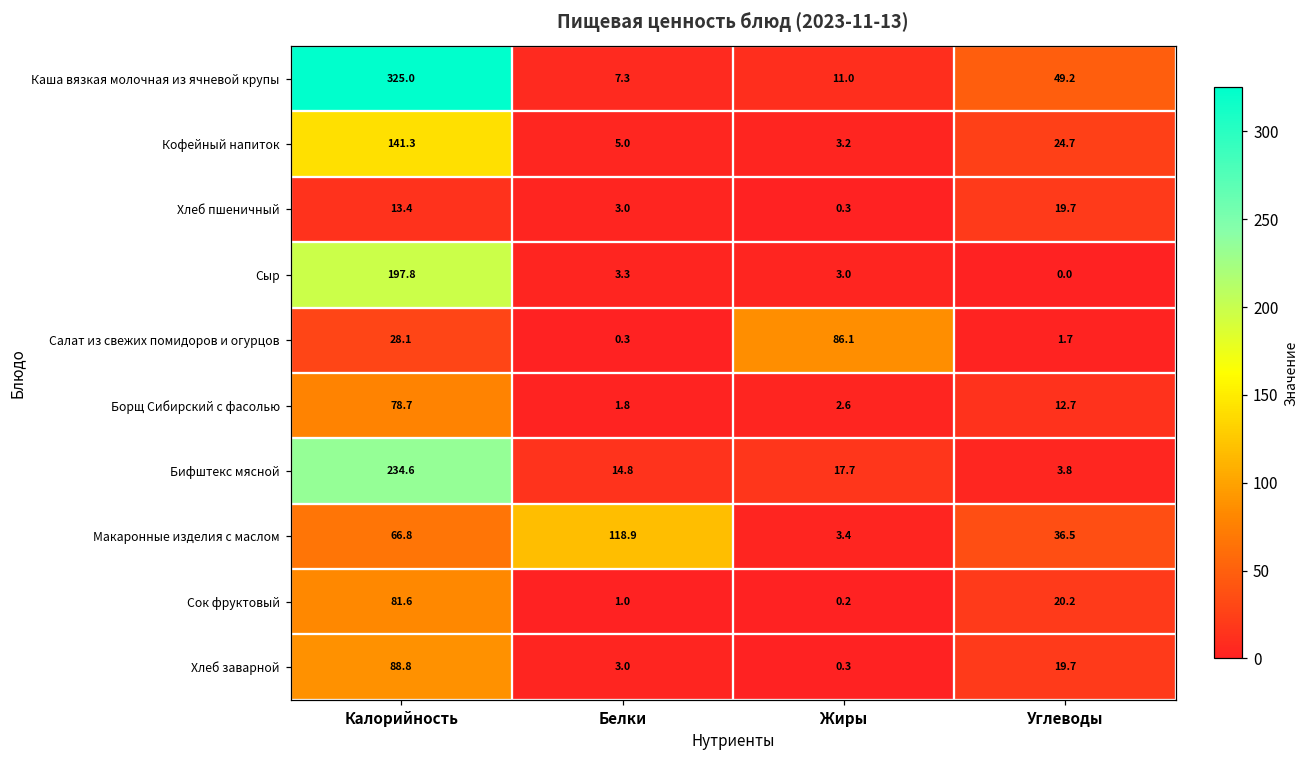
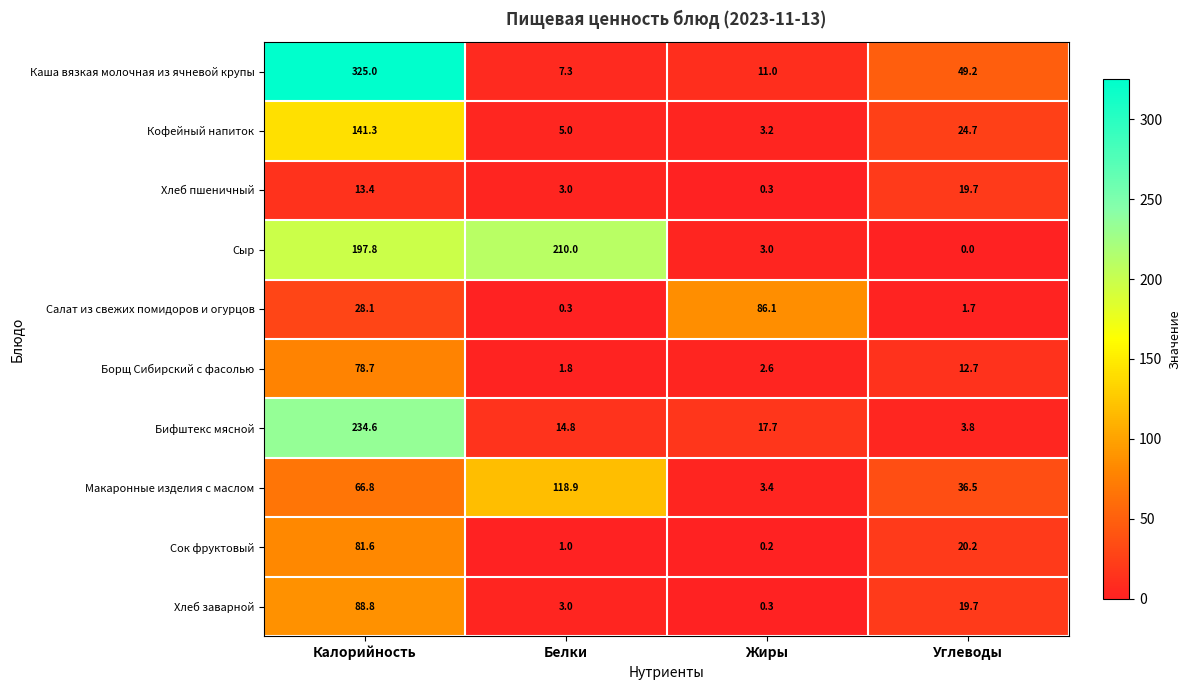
Сыр, Белки: 3.3 -> 210.0
